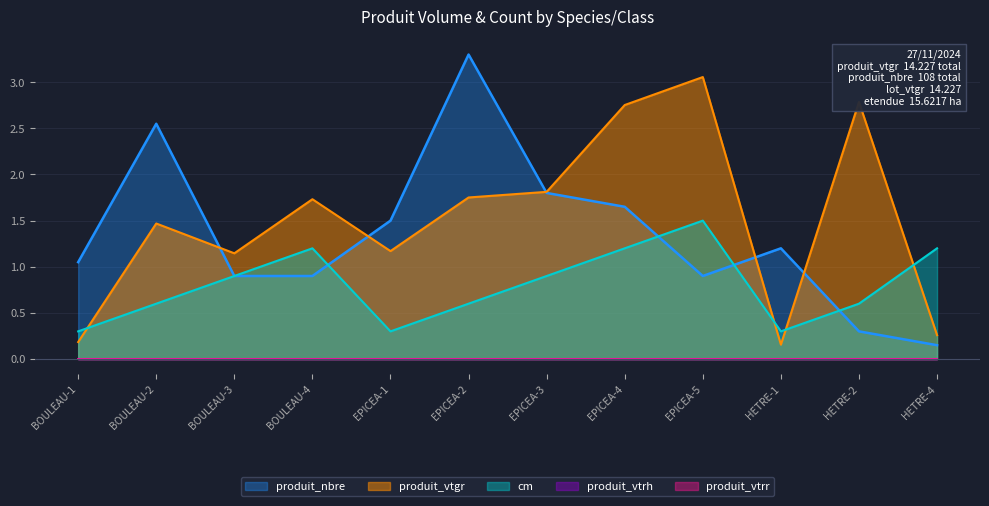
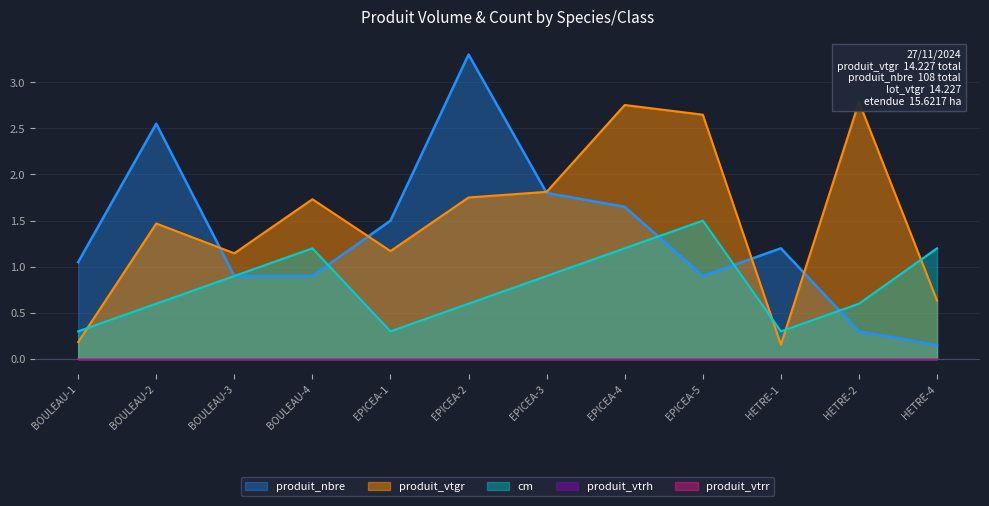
produit_vtgr, EPICEA-5: 3.1 -> 2.6
produit_vtgr, HETRE-4: 0.3 -> 0.6
